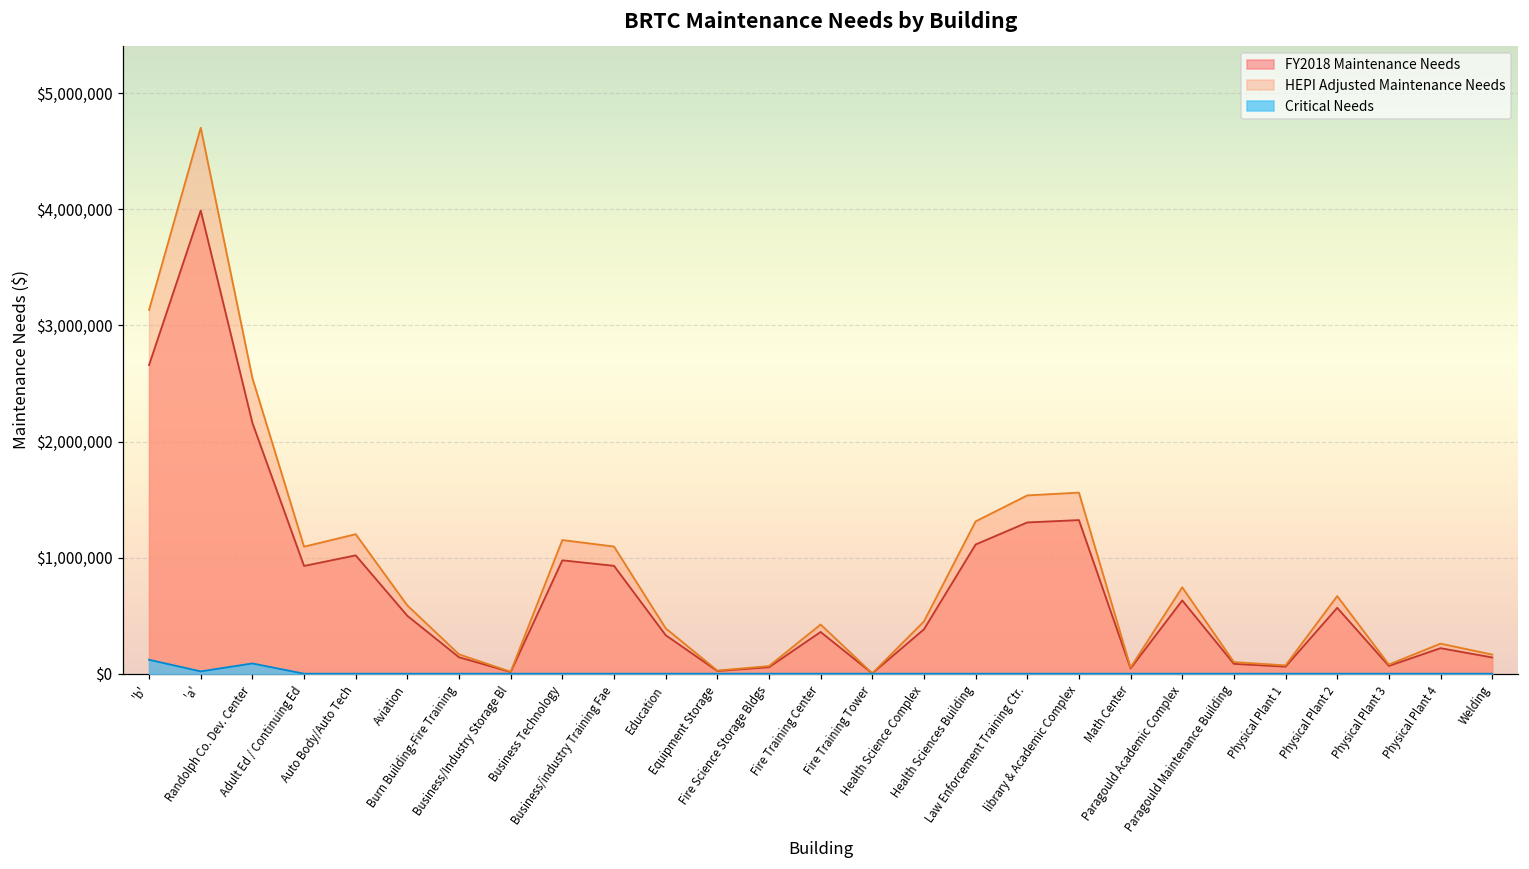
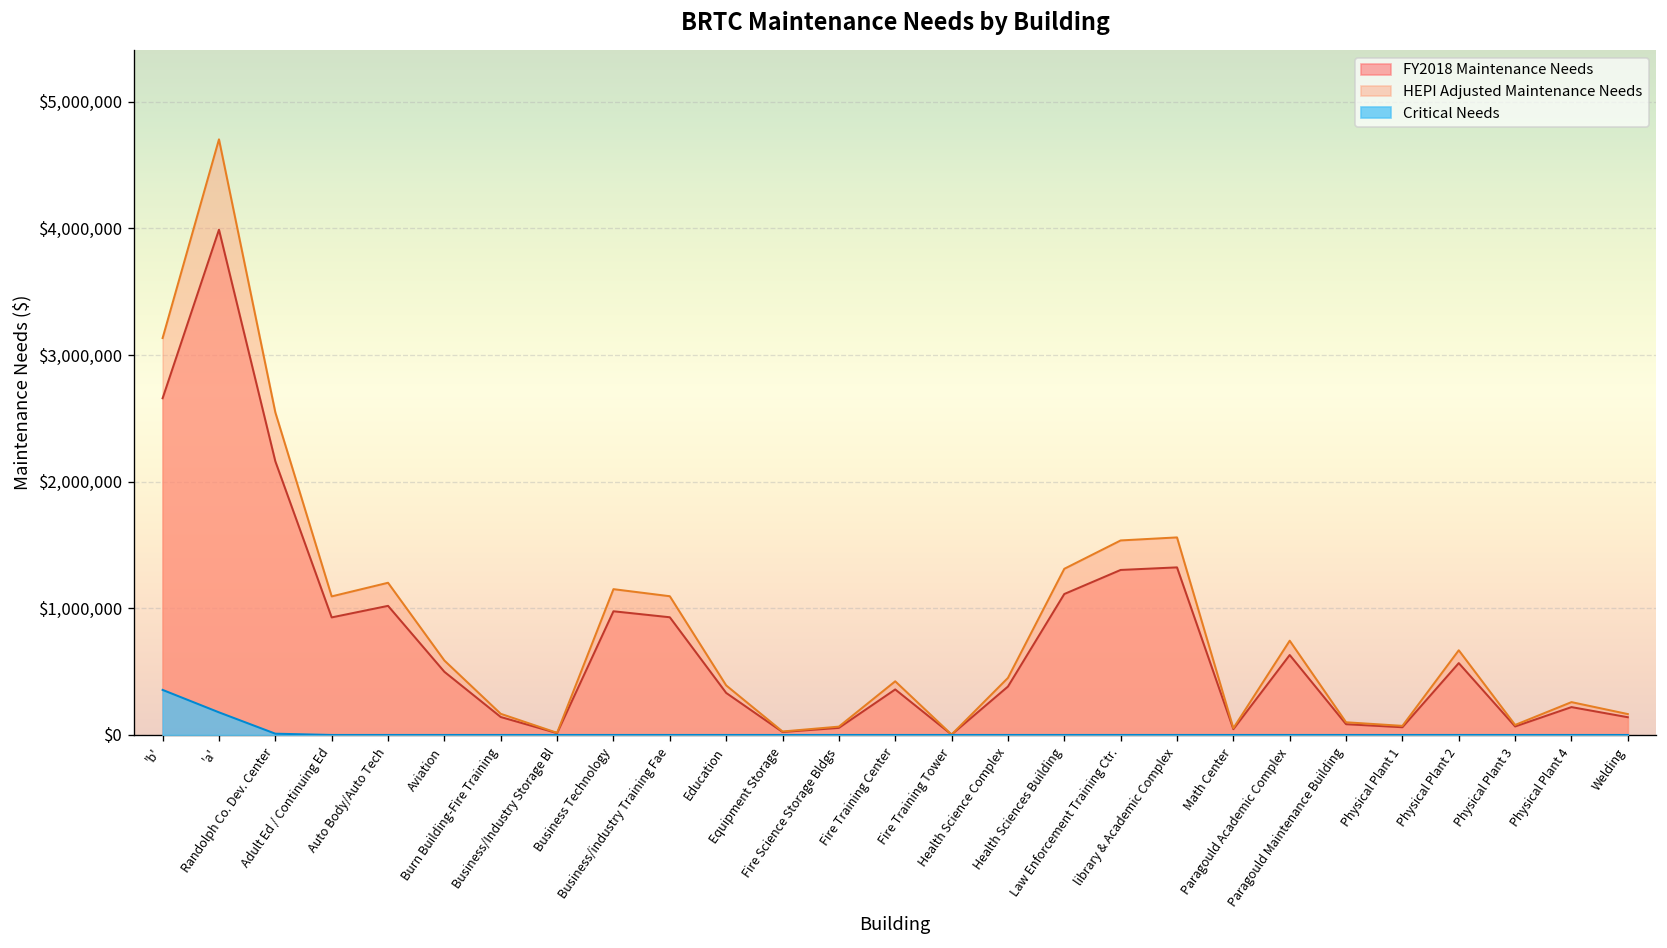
Critical Needs, 'b': $120,000 -> $360,000
Critical Needs, 'a': $20,000 -> $180,000
Critical Needs, Randolph Co. Dev. Center: $90,000 -> $10,000
